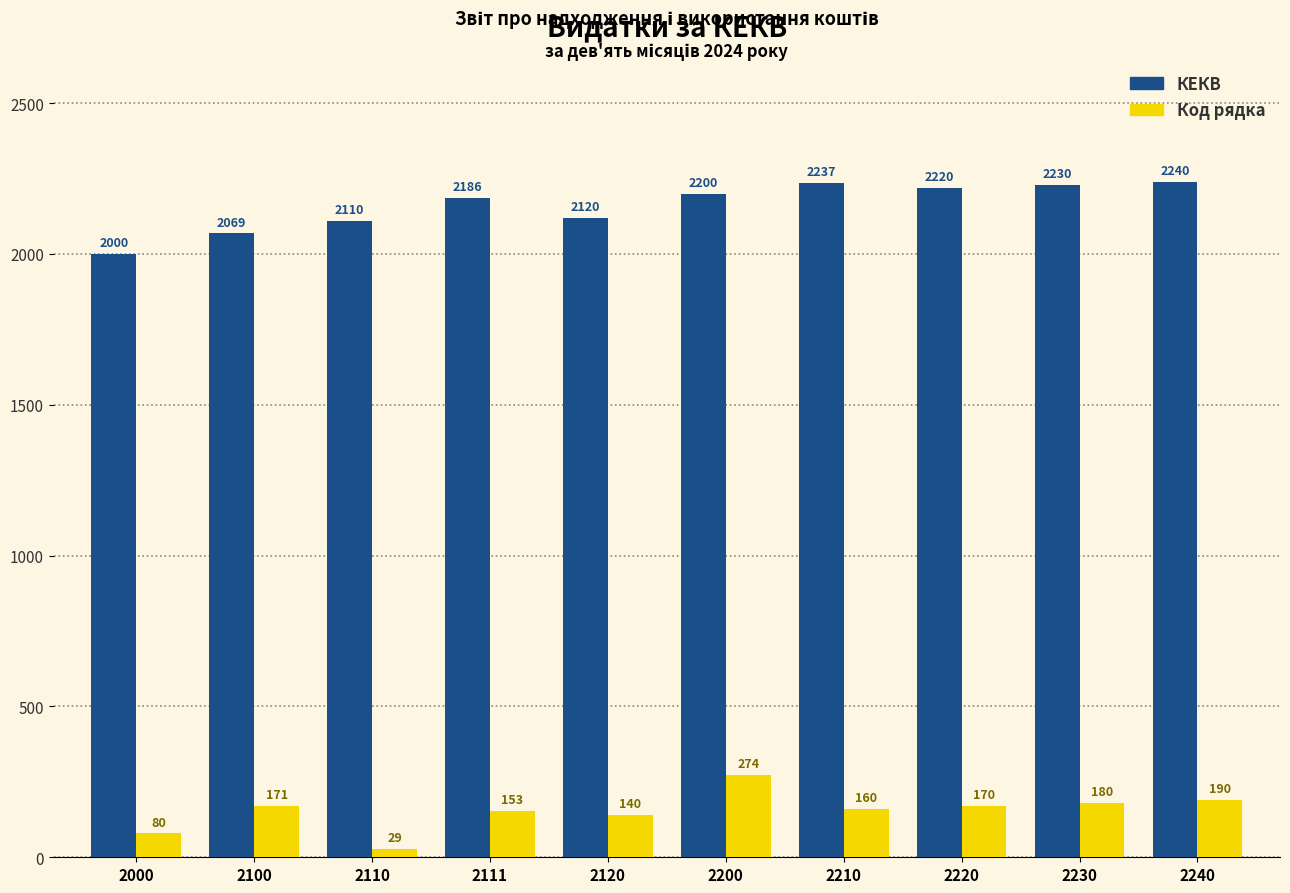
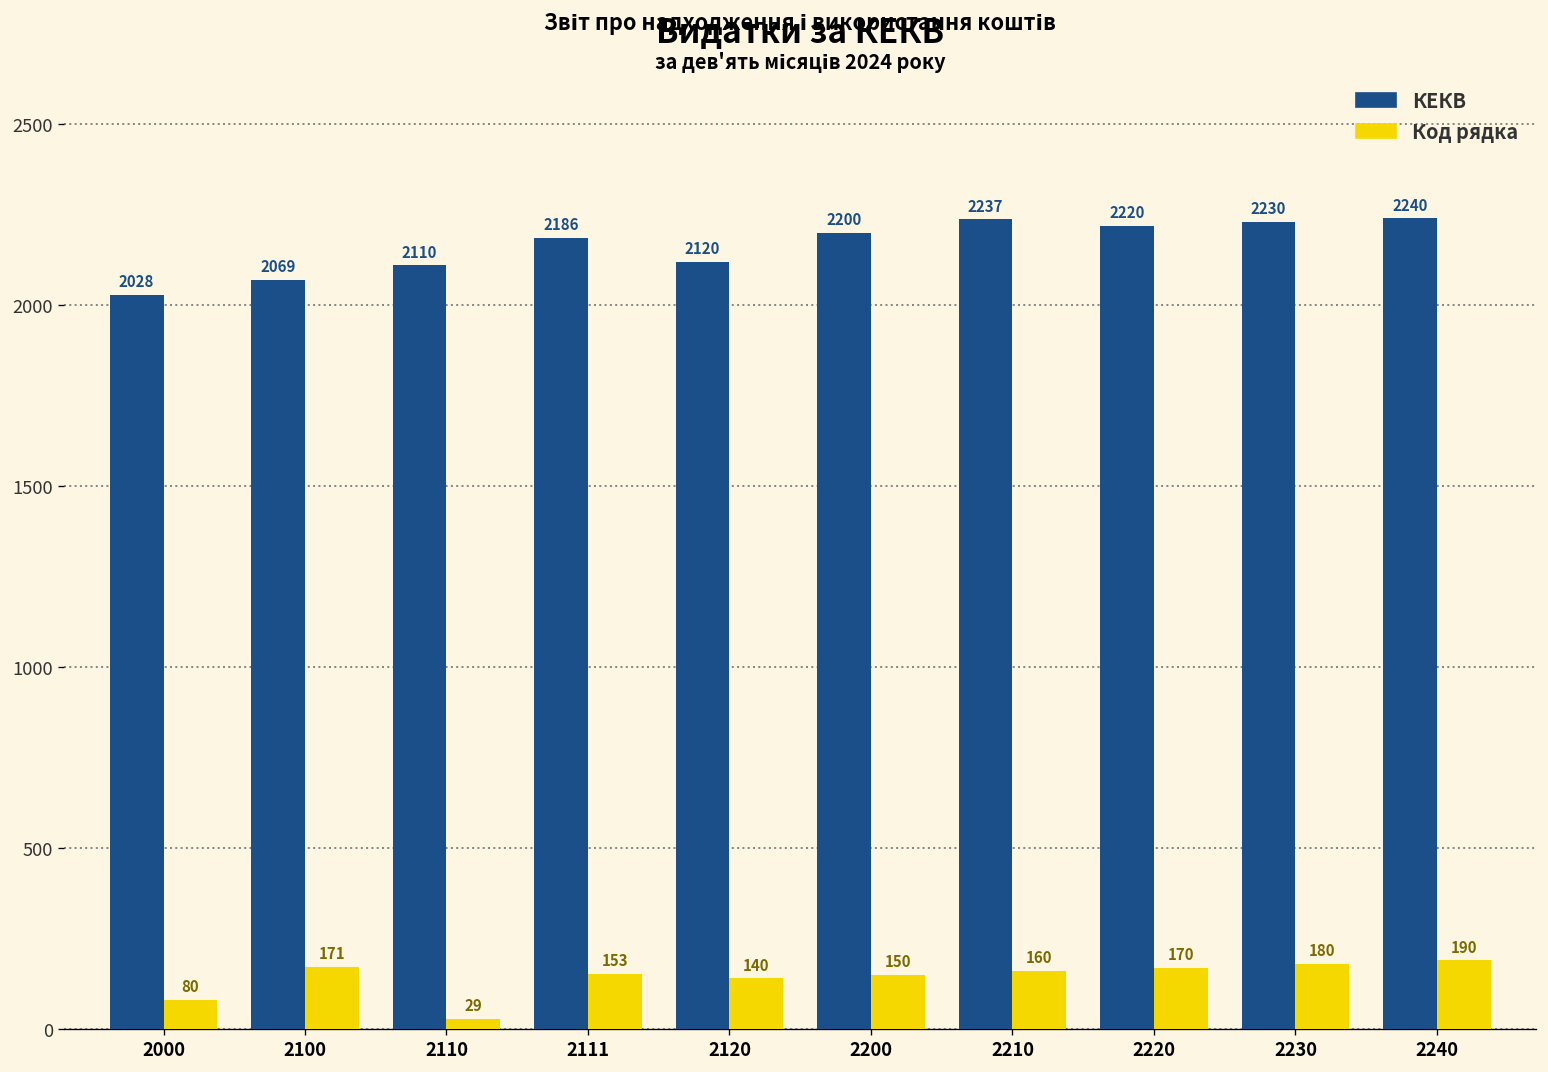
КЕКВ, 2000: 2000 -> 2028
Код рядка, 2200: 274 -> 150
